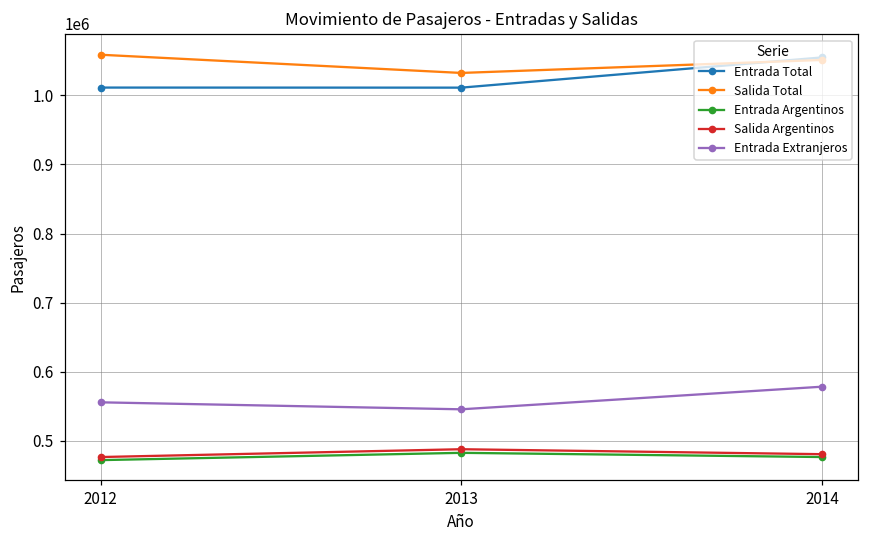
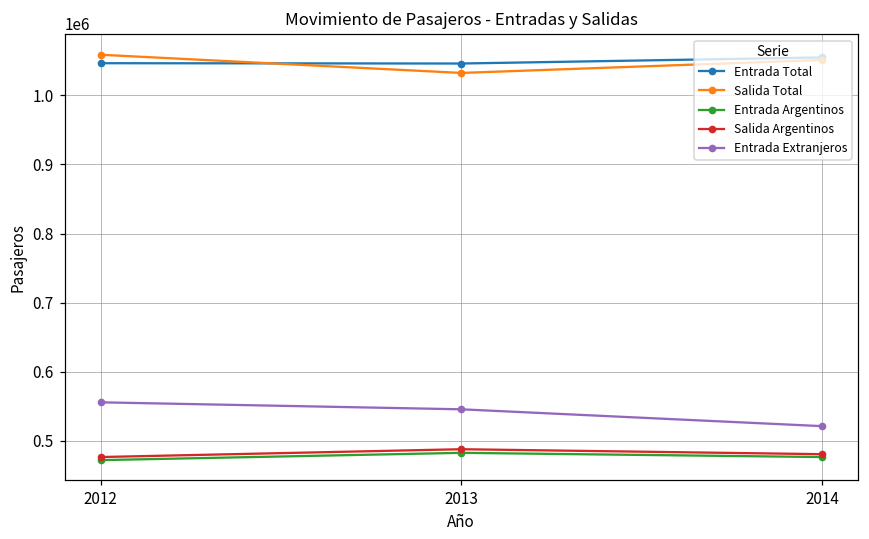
Entrada Total, 2012: 1010000 -> 1050000
Entrada Total, 2013: 1010000 -> 1050000
Entrada Extranjeros, 2014: 580000 -> 520000
